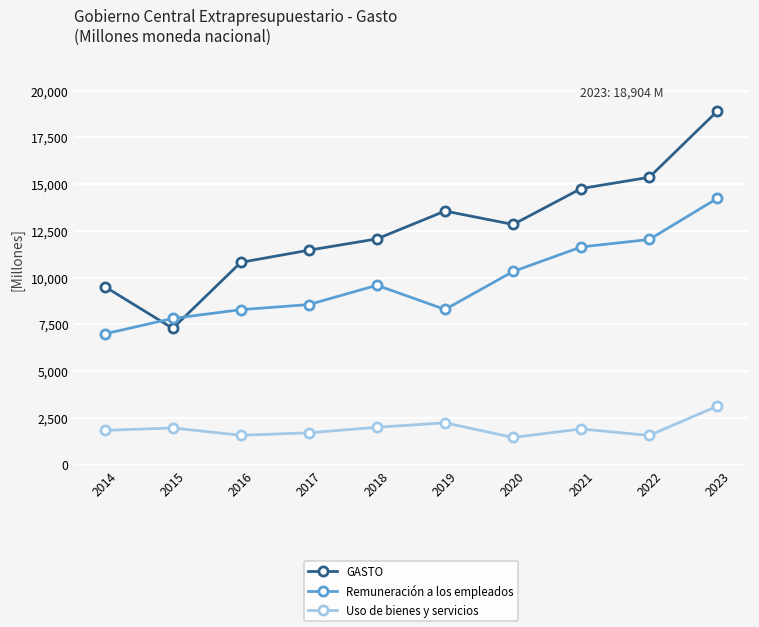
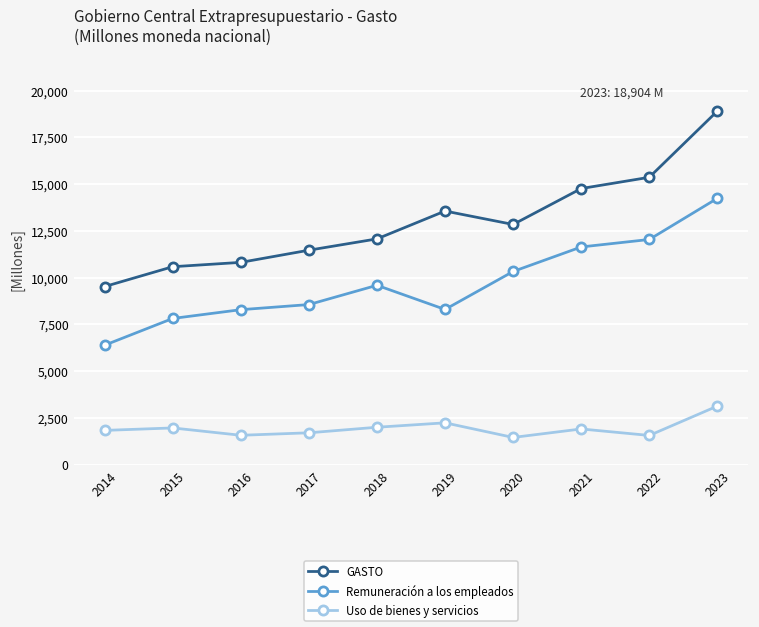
Remuneración a los empleados, 2014: 7,000 -> 6,400
GASTO, 2015: 7,300 -> 10,600
